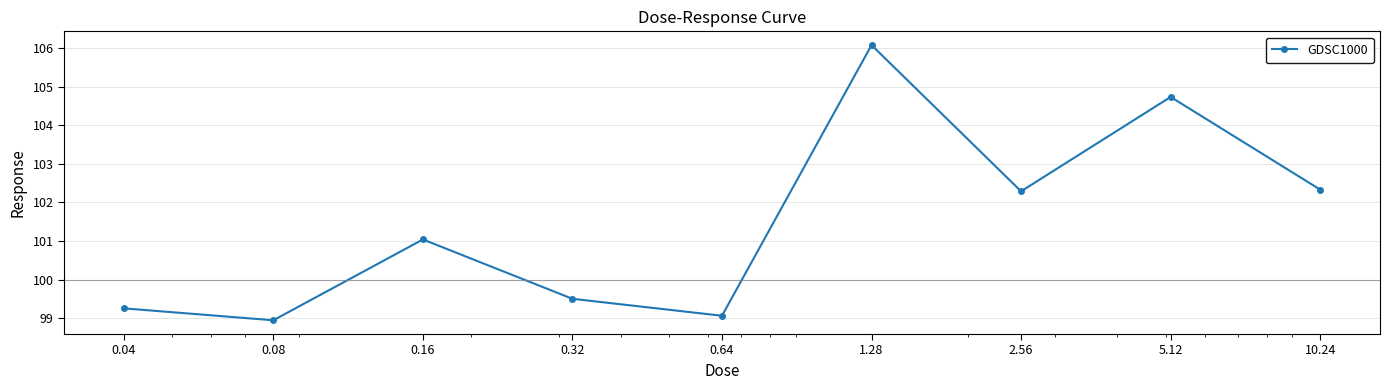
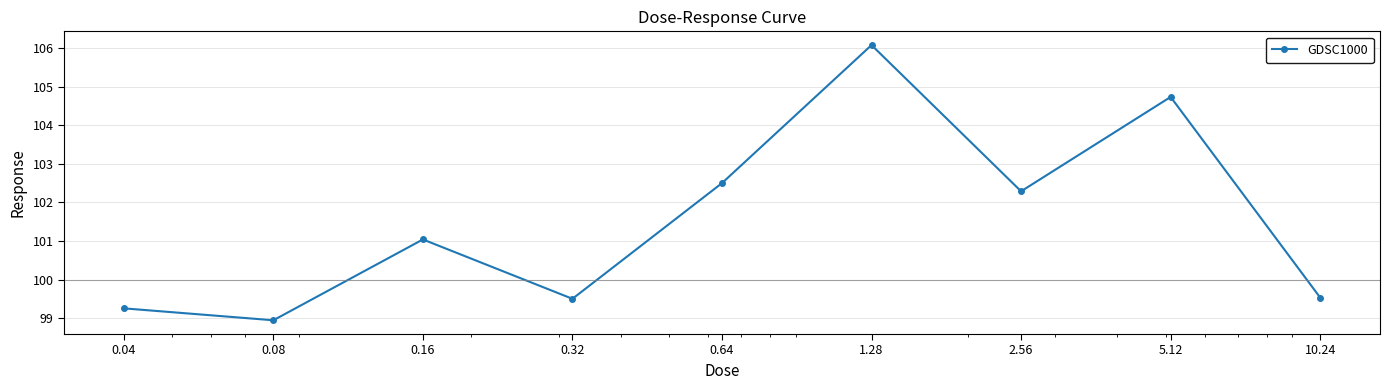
0.64: 99.1 -> 102.5
10.24: 102.3 -> 99.5
